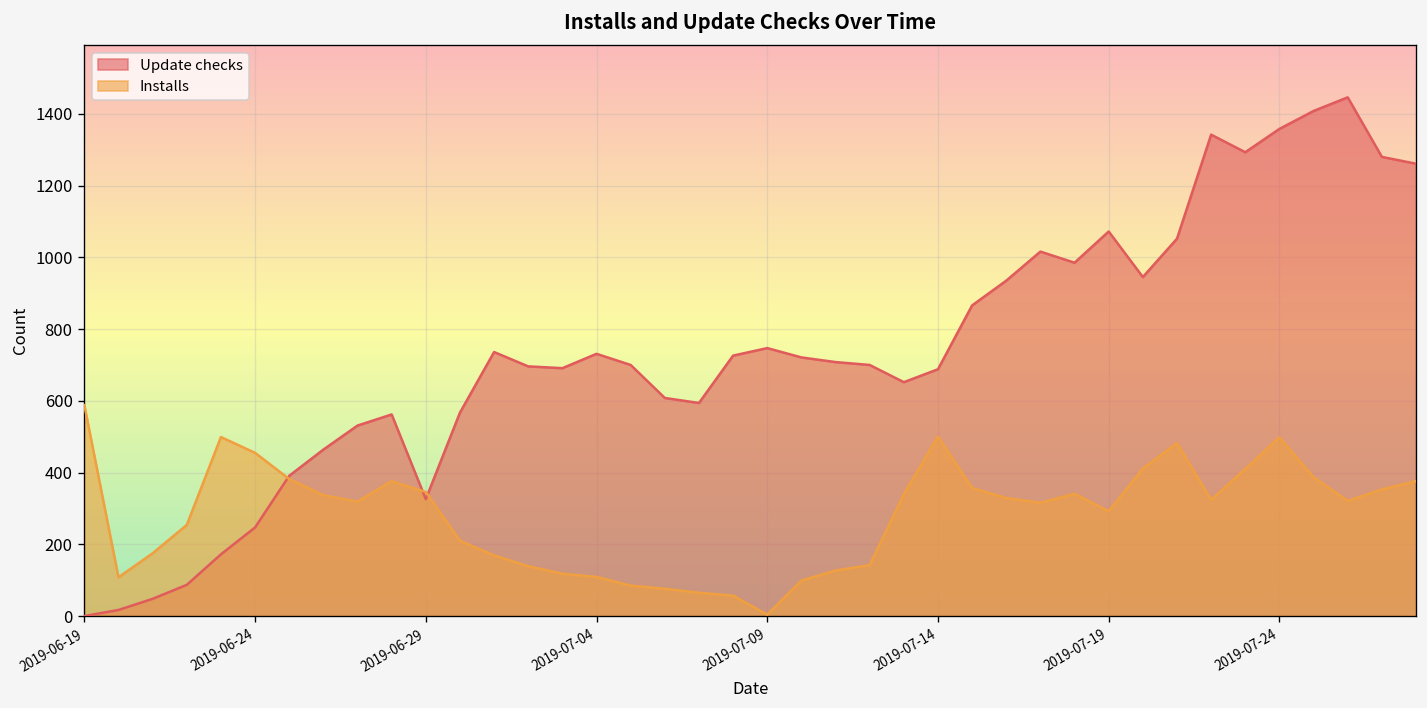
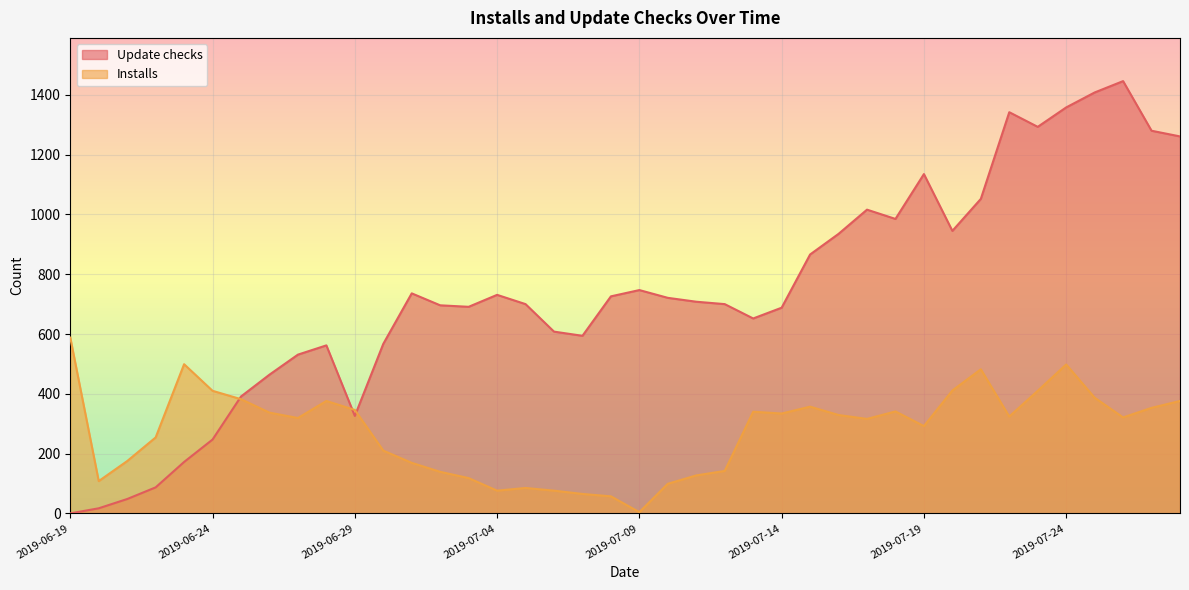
Installs, 2019-06-24: 460 -> 410
Installs, 2019-07-04: 110 -> 80
Installs, 2019-07-14: 500 -> 330
Update checks, 2019-07-19: 1070 -> 1140
